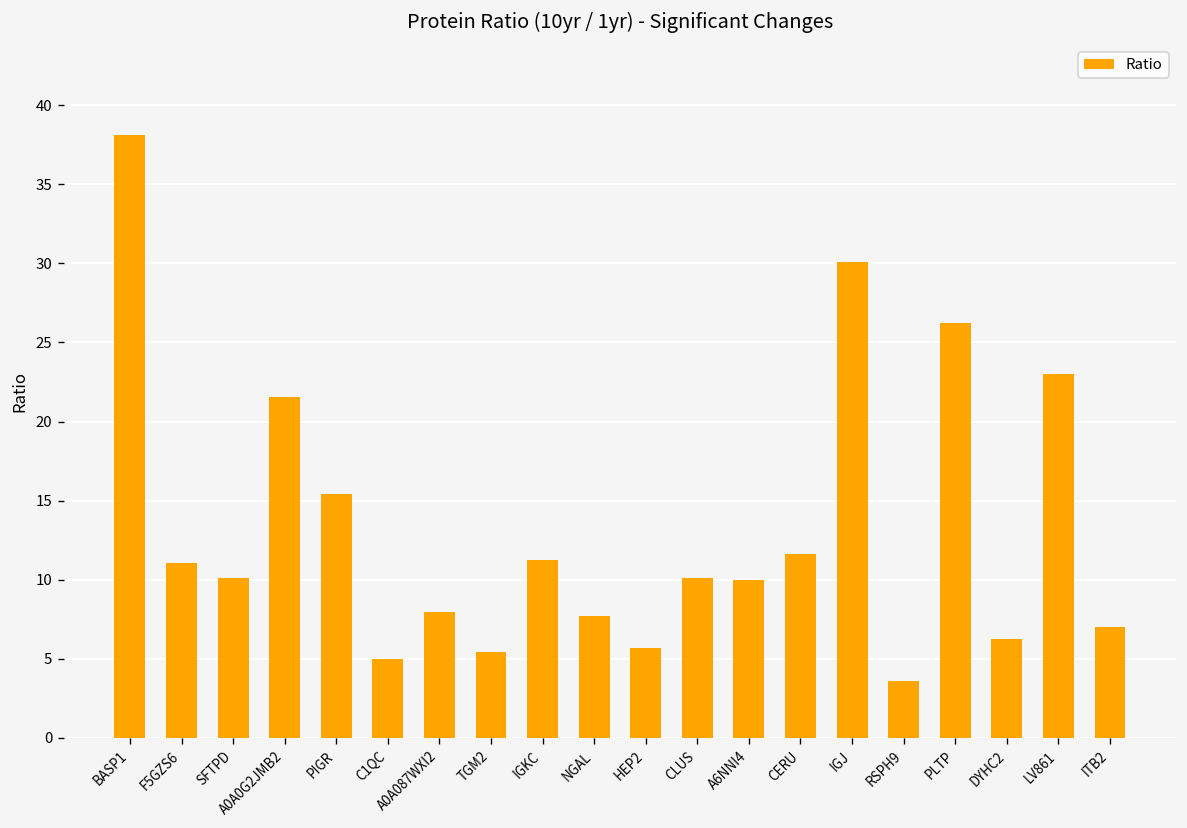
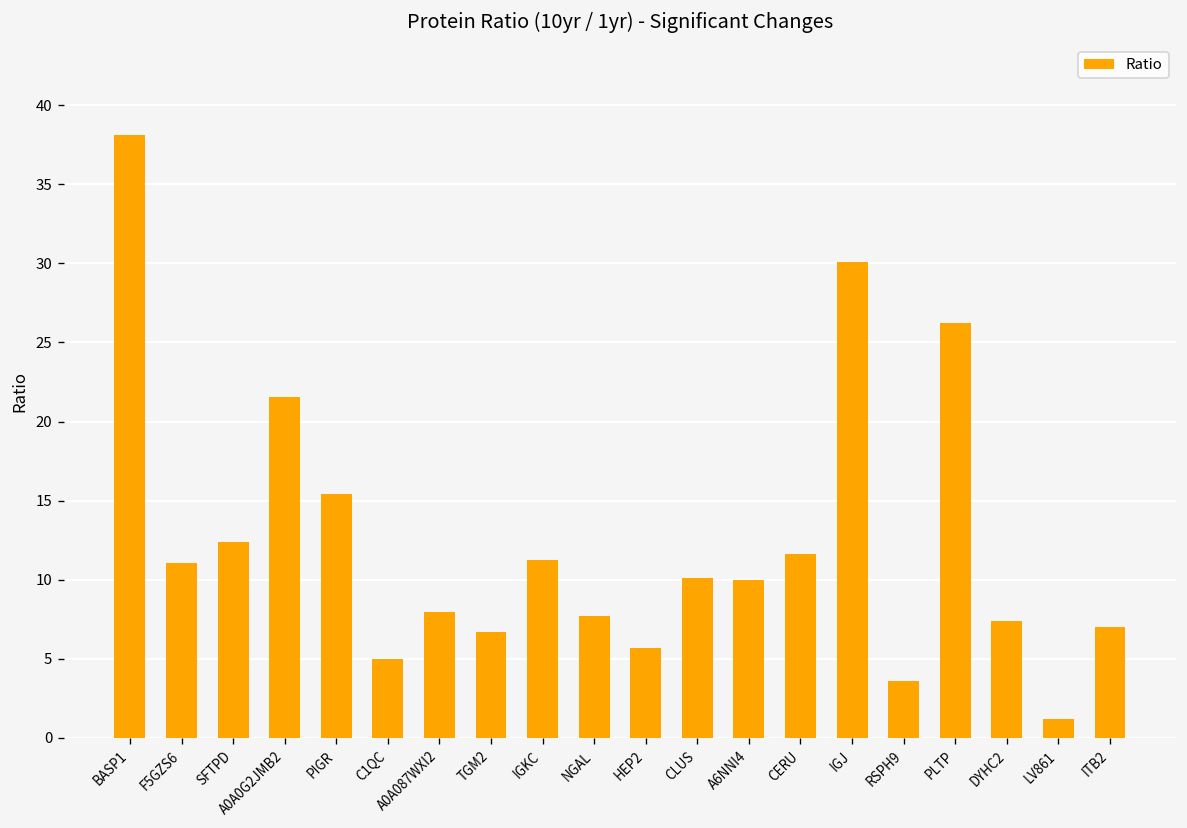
SFTPD: 10.1 -> 12.4
TGM2: 5.4 -> 6.7
DYHC2: 6.3 -> 7.4
LV861: 23.0 -> 1.2
